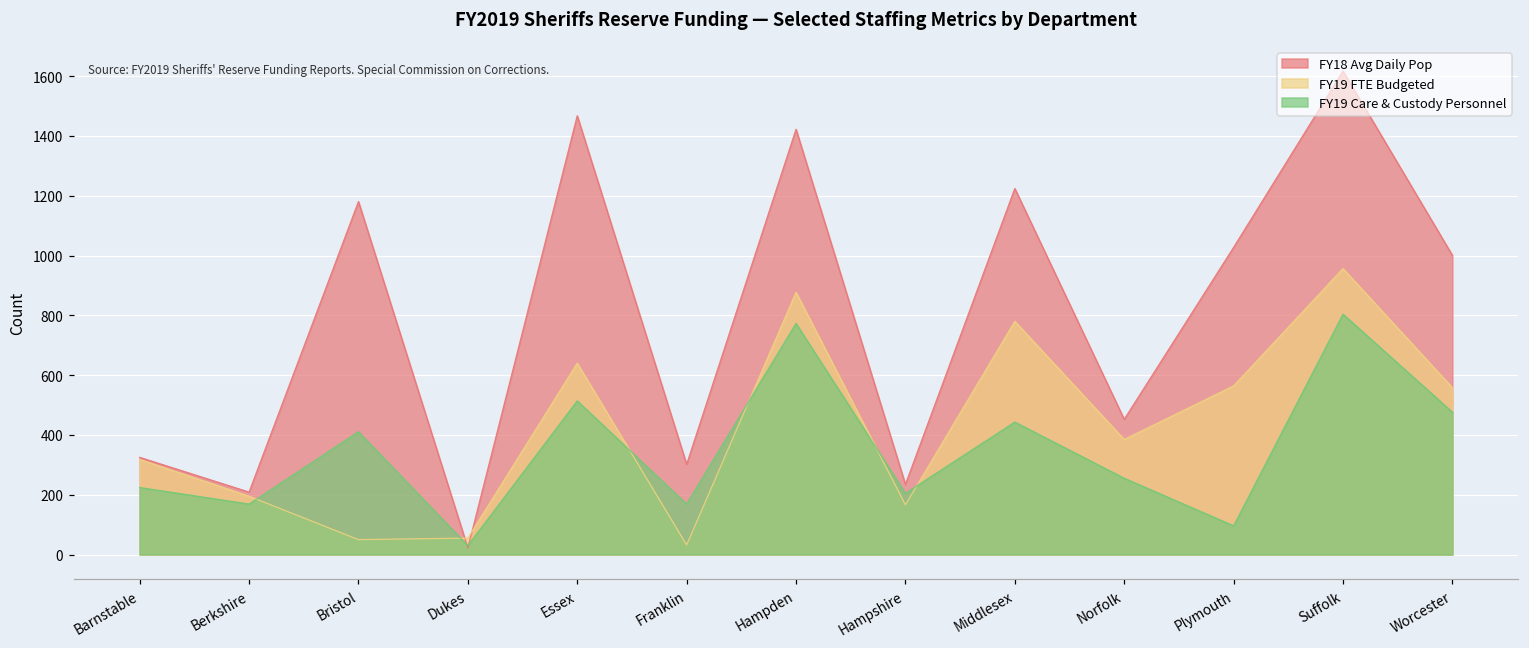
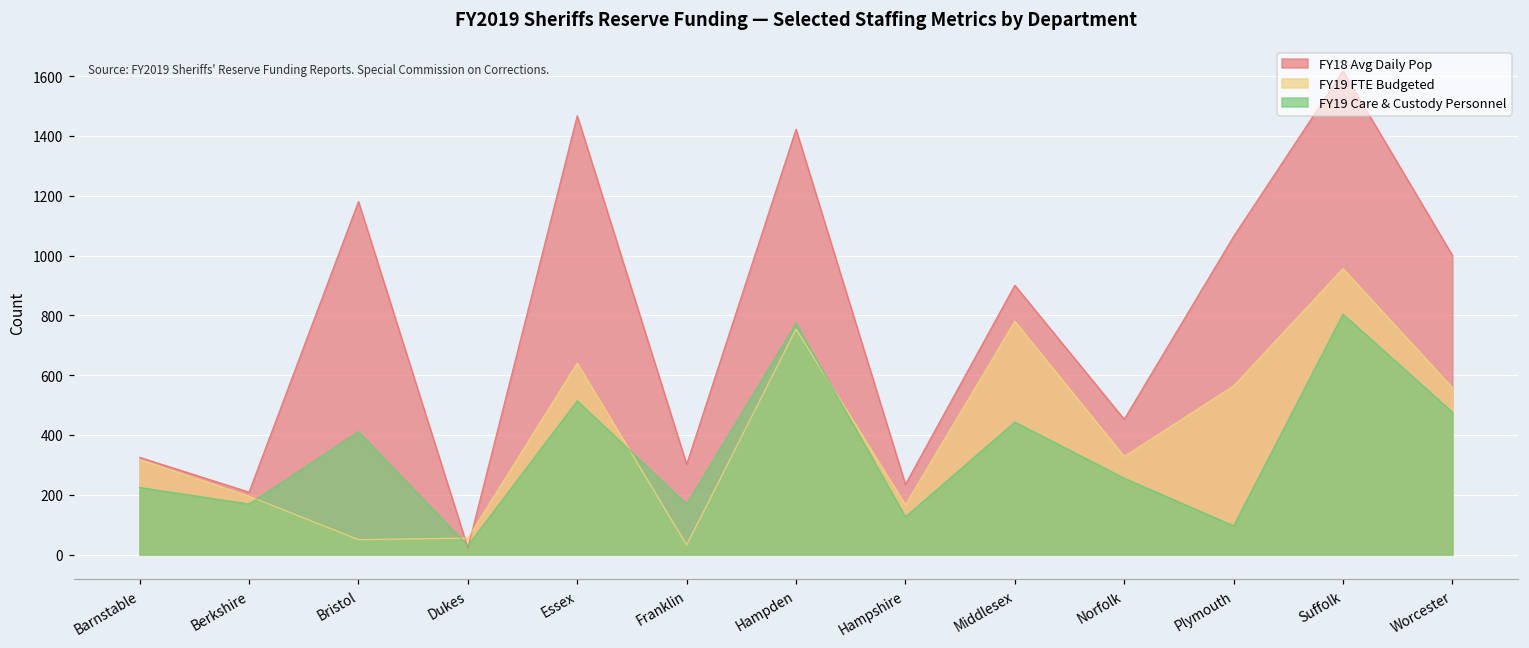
FY19 FTE Budgeted, Hampden: 880 -> 750
FY19 Care & Custody Personnel, Hampshire: 210 -> 130
FY18 Avg Daily Pop, Middlesex: 1220 -> 900
FY19 FTE Budgeted, Norfolk: 380 -> 330
FY18 Avg Daily Pop, Plymouth: 1030 -> 1060
